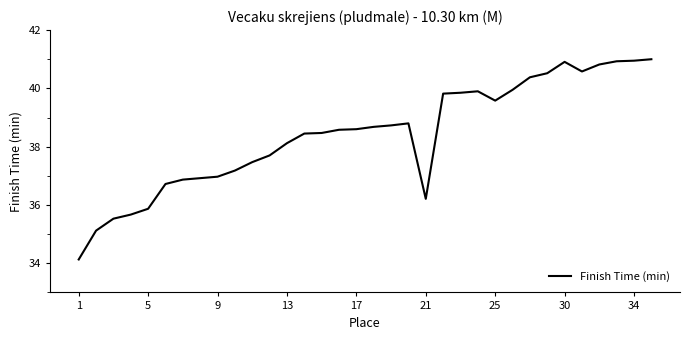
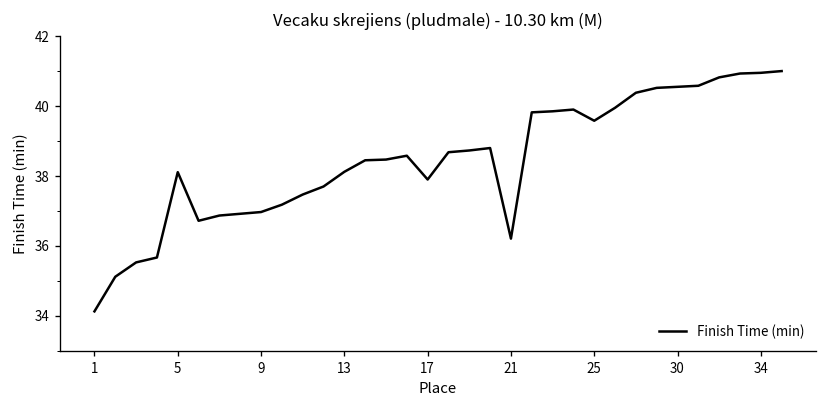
5: 35.9 -> 38.1
17: 38.6 -> 37.9
30: 40.9 -> 40.6
